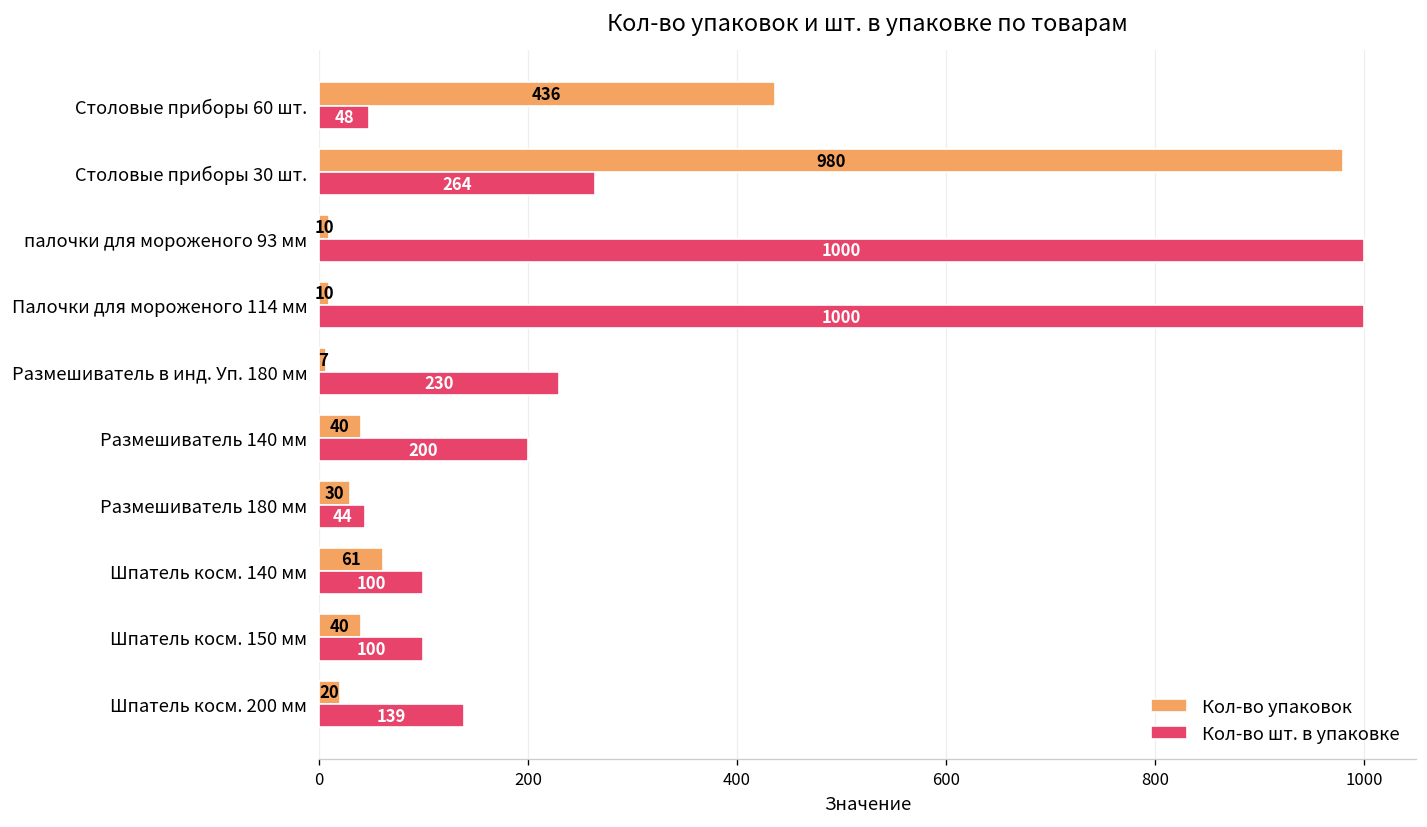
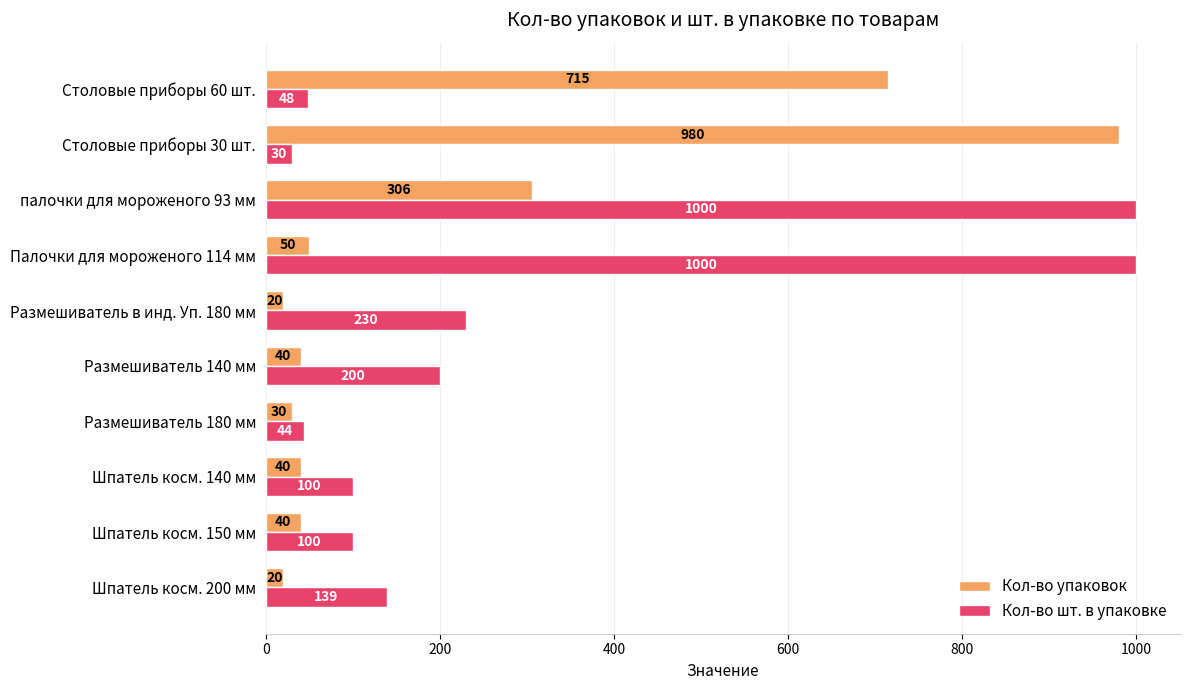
Кол-во упаковок, Столовые приборы 60 шт.: 436 -> 715
Кол-во шт. в упаковке, Столовые приборы 30 шт.: 264 -> 30
Кол-во упаковок, палочки для мороженого 93 мм: 10 -> 306
Кол-во упаковок, Палочки для мороженого 114 мм: 10 -> 50
Кол-во упаковок, Размешиватель в инд. Уп. 180 мм: 7 -> 20
Кол-во упаковок, Шпатель косм. 140 мм: 61 -> 40
